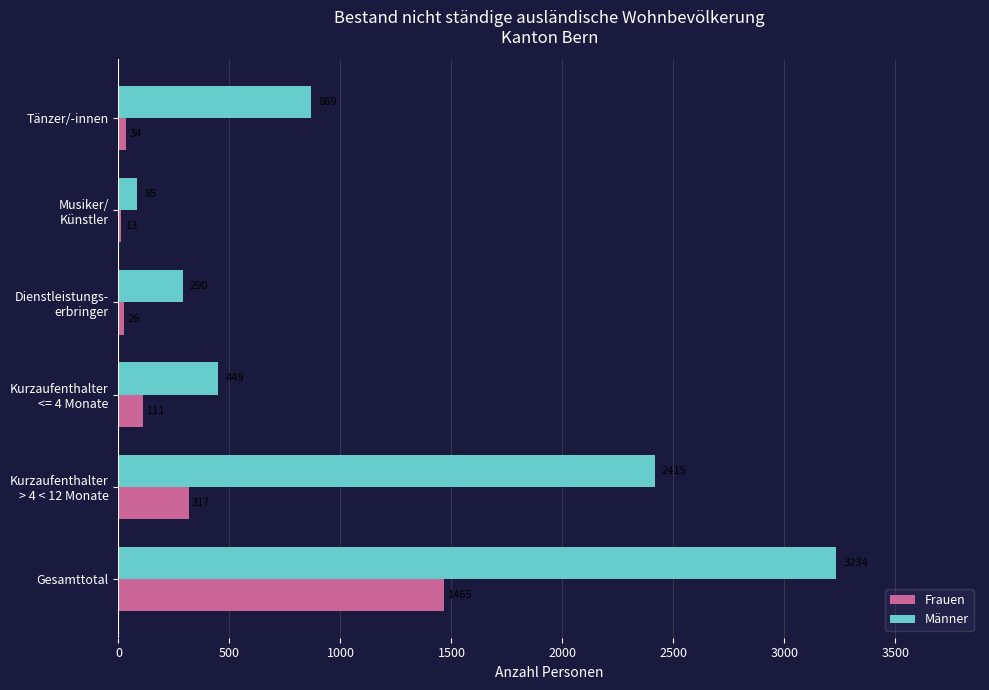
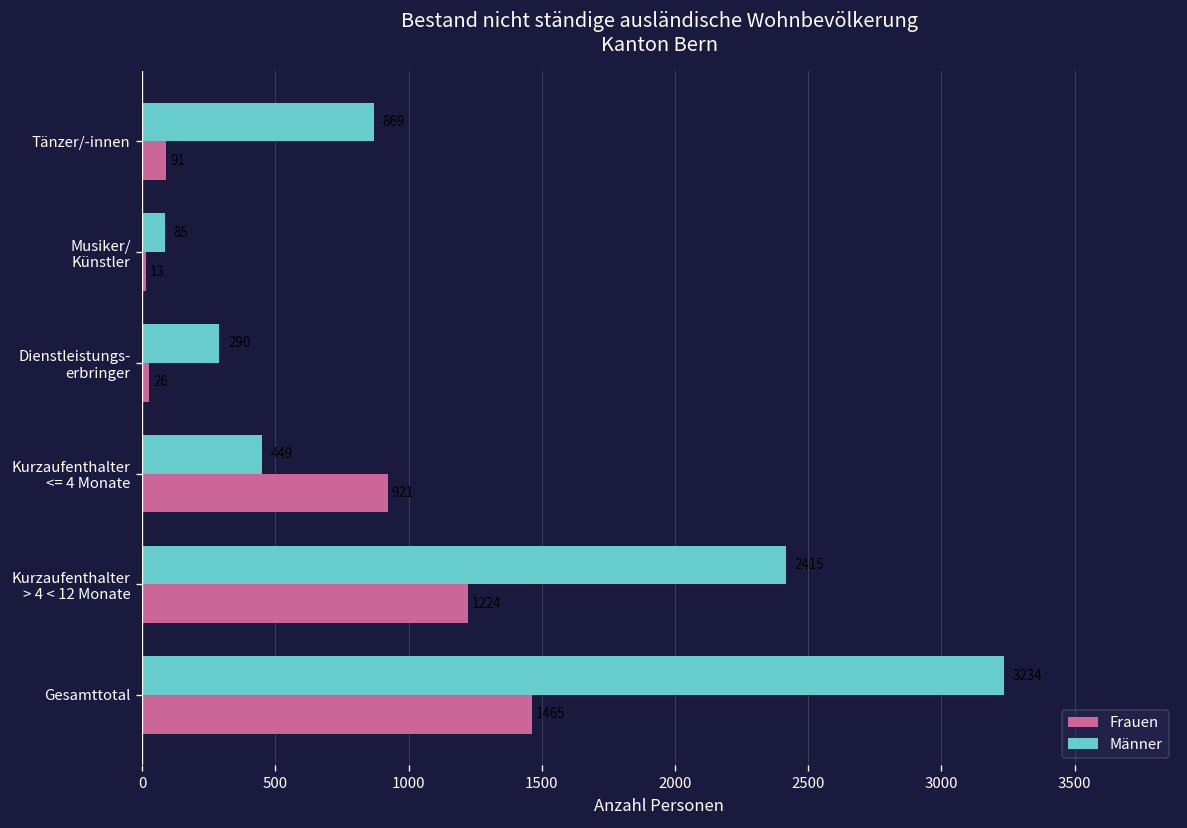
Frauen, Tänzer/-innen: 34 -> 91
Frauen, Kurzaufenthalter <= 4 Monate: 111 -> 921
Frauen, Kurzaufenthalter > 4 < 12 Monate: 317 -> 1224
